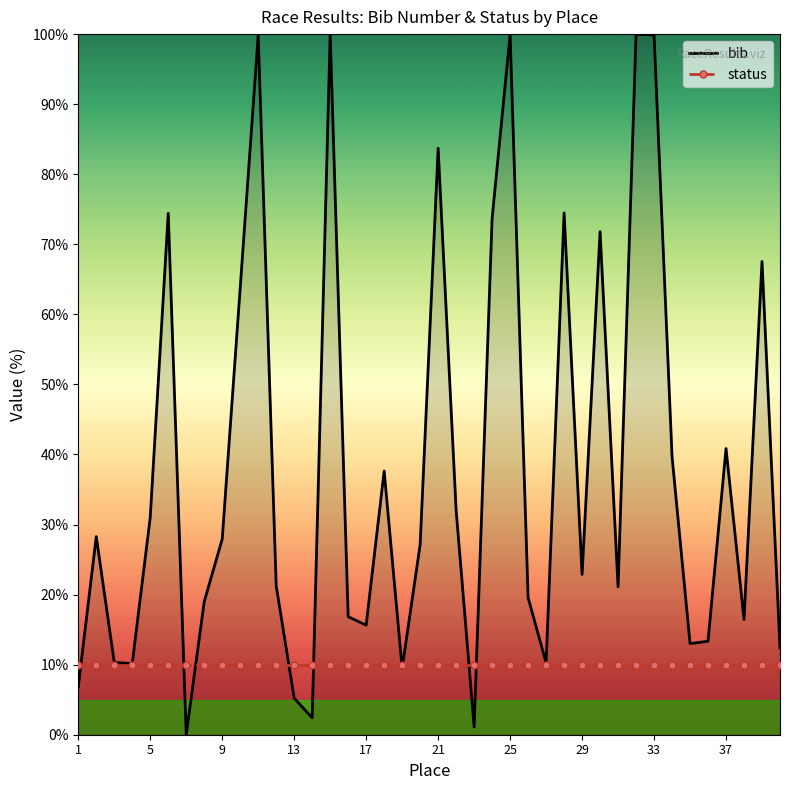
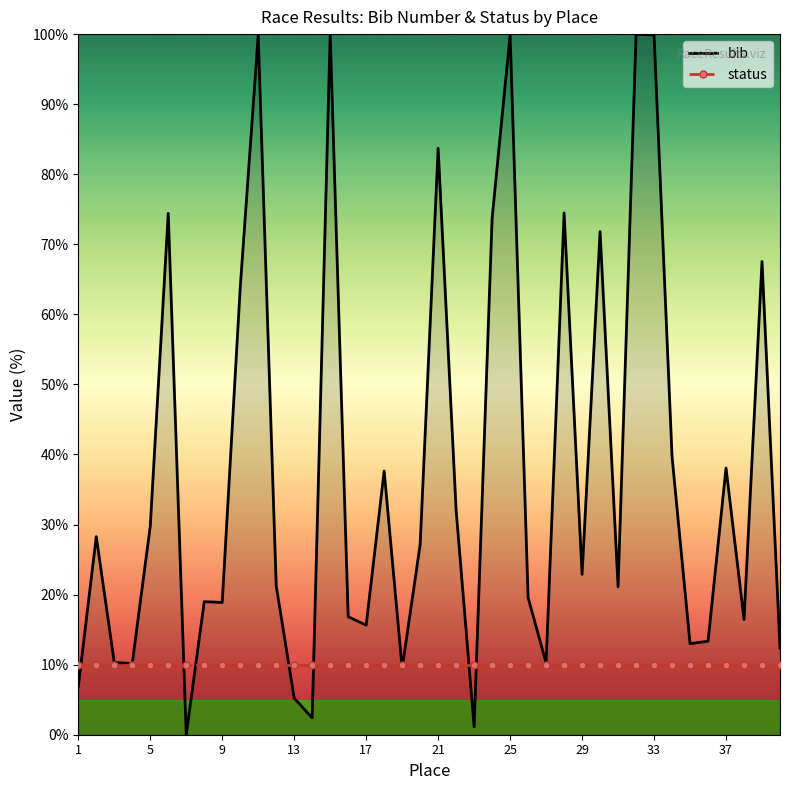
bib, 5: 31% -> 30%
bib, 9: 28% -> 19%
bib, 37: 41% -> 38%
